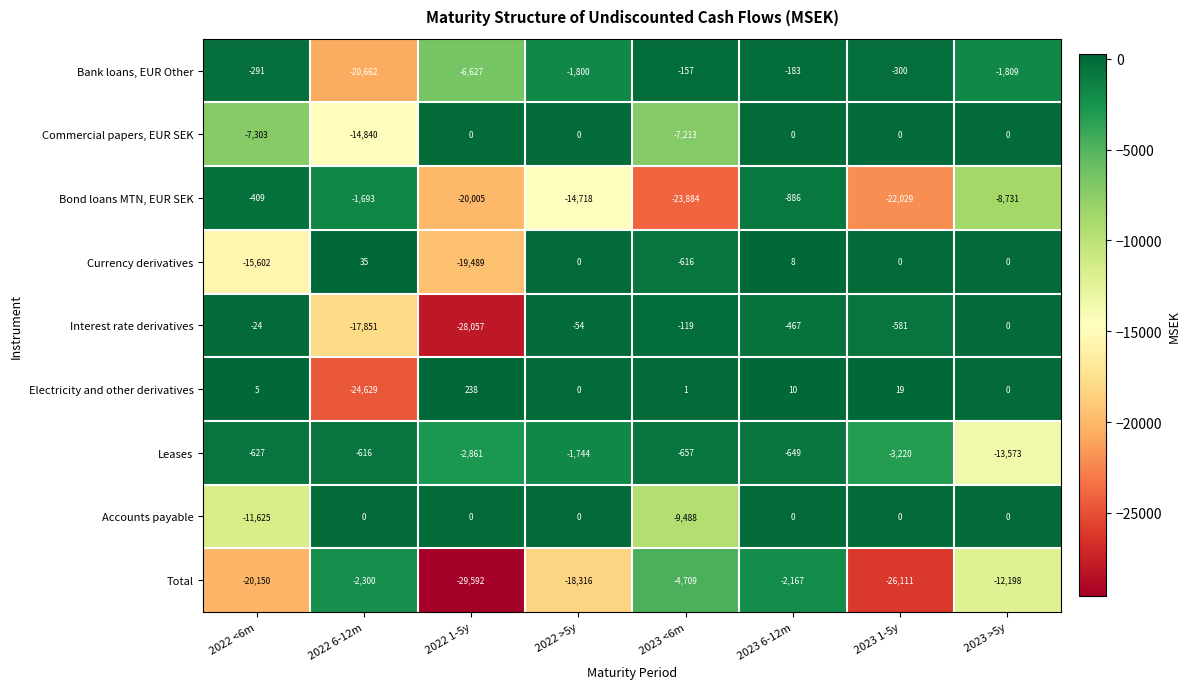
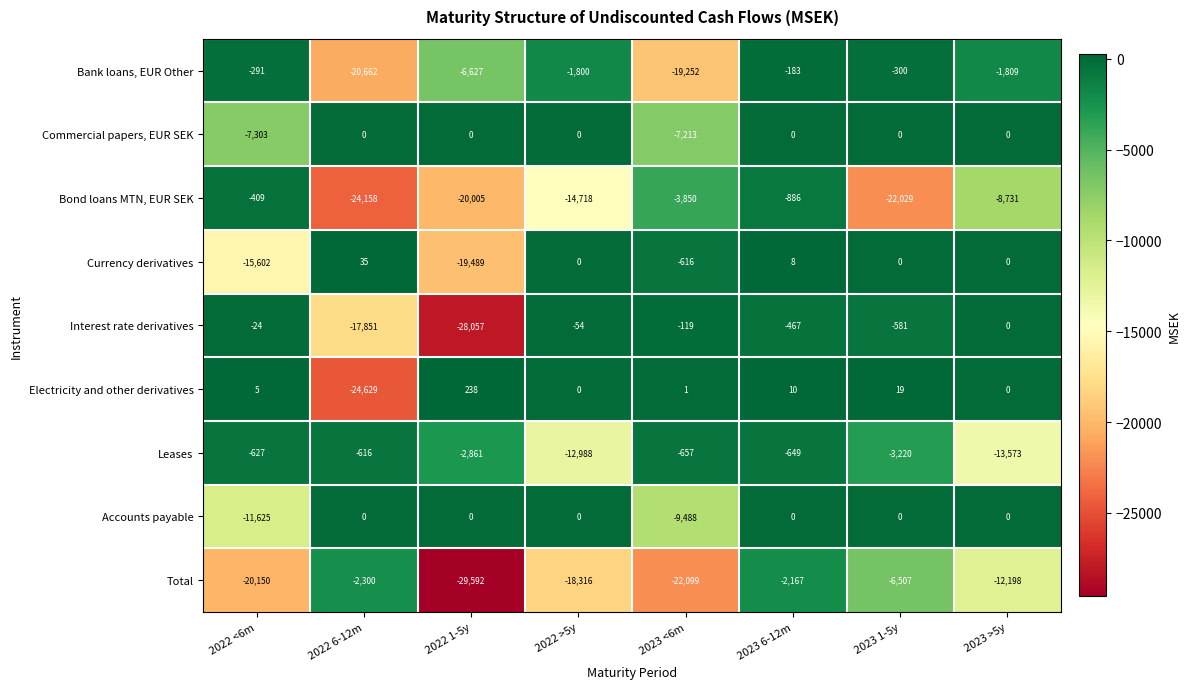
Bank loans, EUR Other, 2023 <6m: -157 -> -19,252
Commercial papers, EUR SEK, 2022 6-12m: -14,840 -> 0
Bond loans MTN, EUR SEK, 2022 6-12m: -1,693 -> -24,158
Bond loans MTN, EUR SEK, 2023 <6m: -23,884 -> -3,850
Leases, 2022 >5y: -1,744 -> -12,988
Total, 2023 <6m: -4,709 -> -22,099
Total, 2023 1-5y: -26,111 -> -6,507
